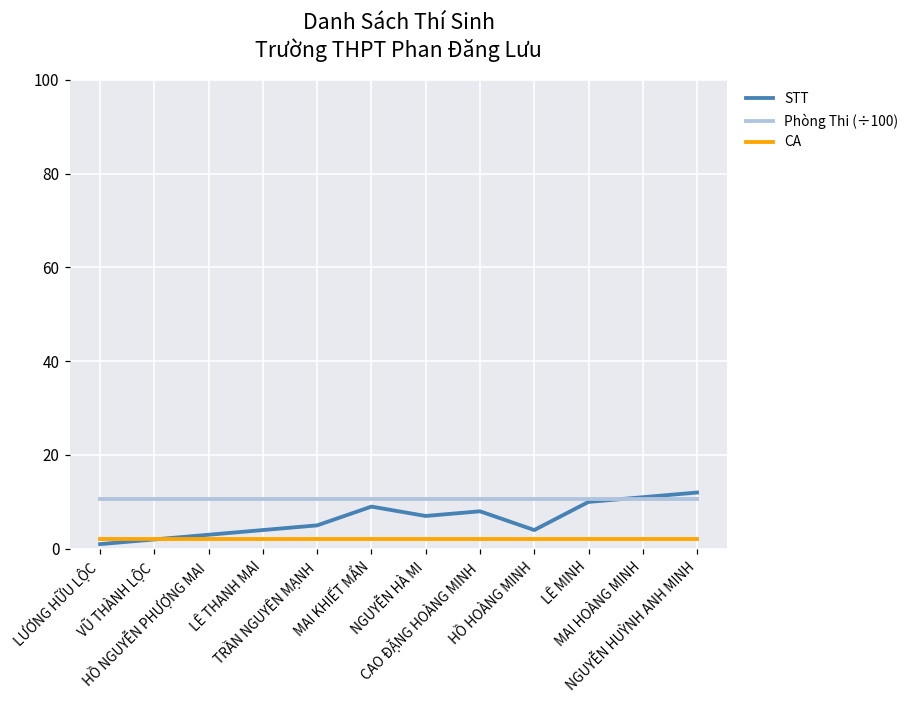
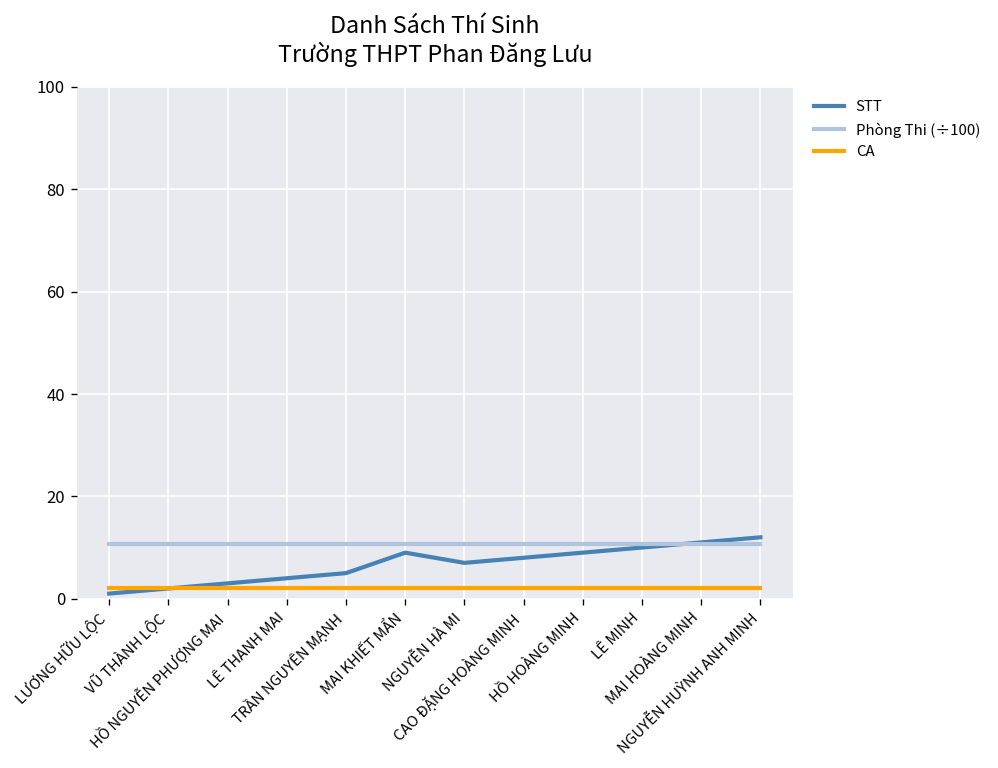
STT, HỒ HOÀNG MINH: 4 -> 9
